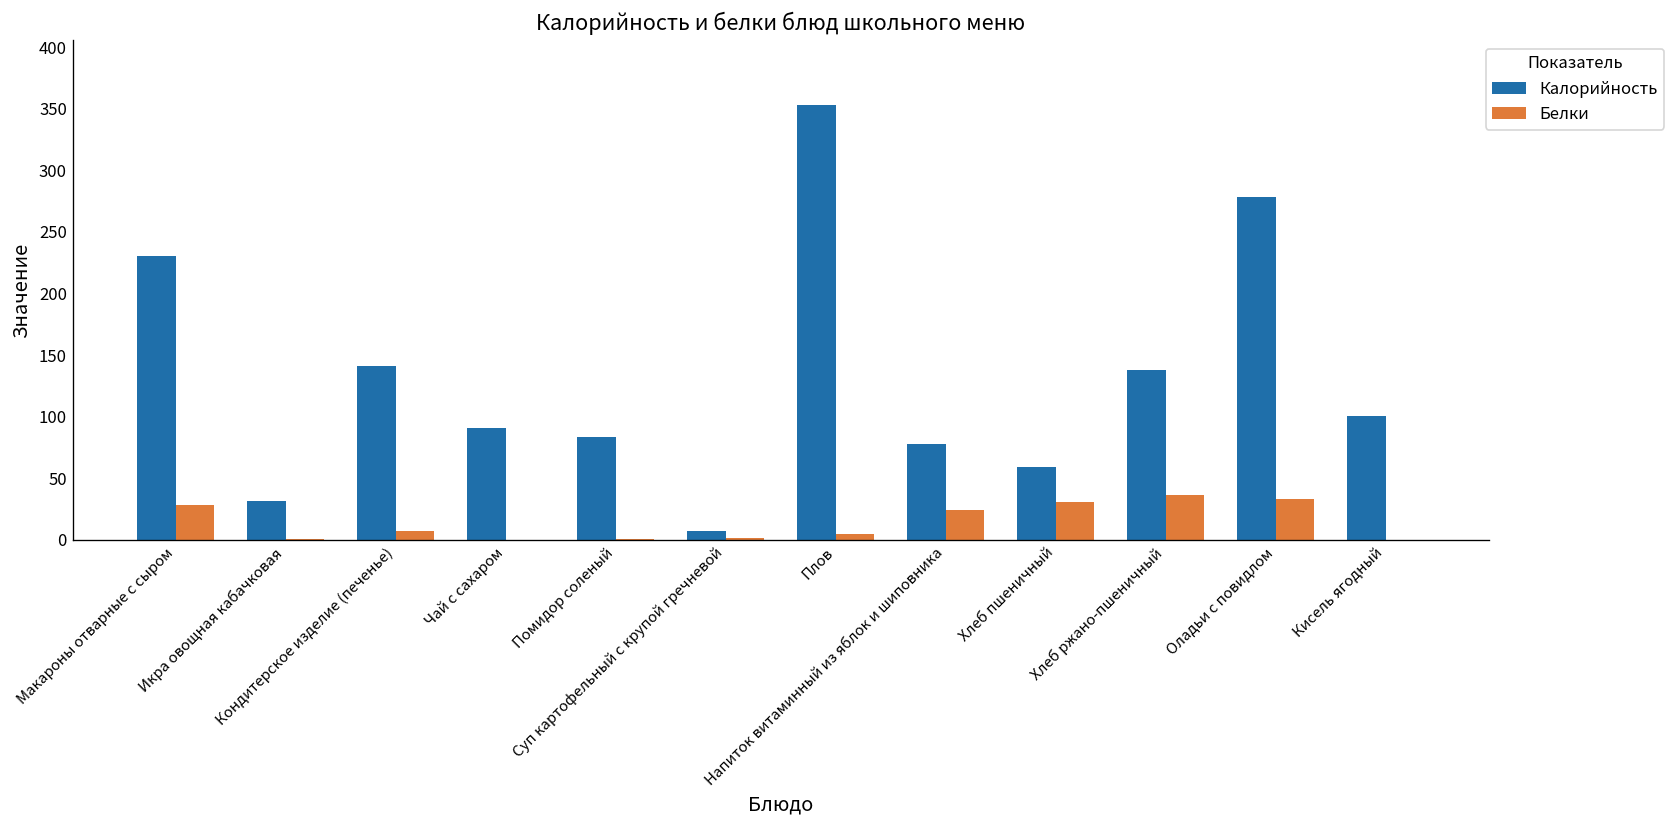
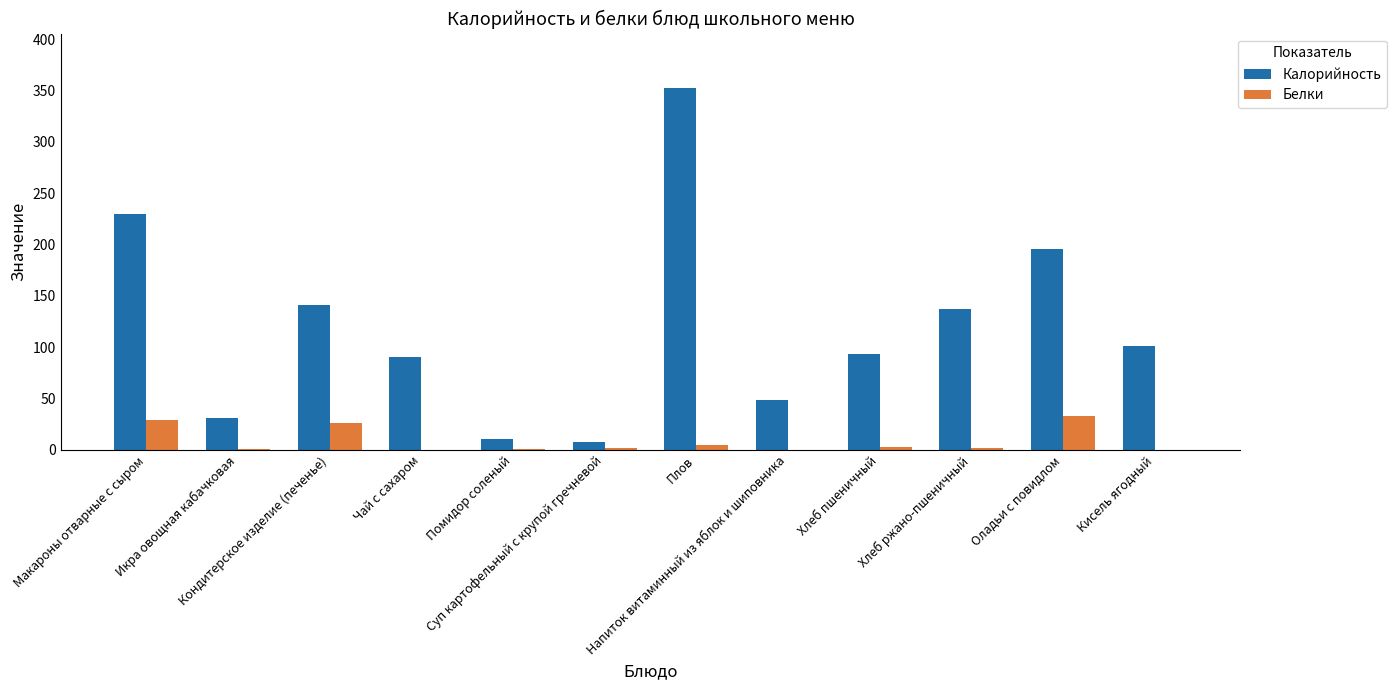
Белки, Кондитерское изделие (печенье): 8 -> 26
Калорийность, Помидор соленый: 83 -> 11
Калорийность, Напиток витаминный из яблок и шиповника: 78 -> 49
Белки, Напиток витаминный из яблок и шиповника: 25 -> 0
Калорийность, Хлеб пшеничный: 59 -> 94
Белки, Хлеб пшеничный: 31 -> 3
Белки, Хлеб ржано-пшеничный: 36 -> 2
Калорийность, Оладьи с повидлом: 279 -> 195
